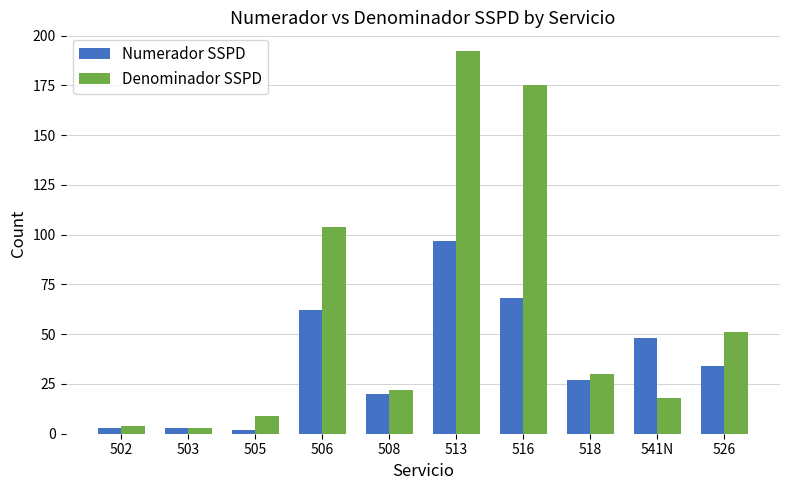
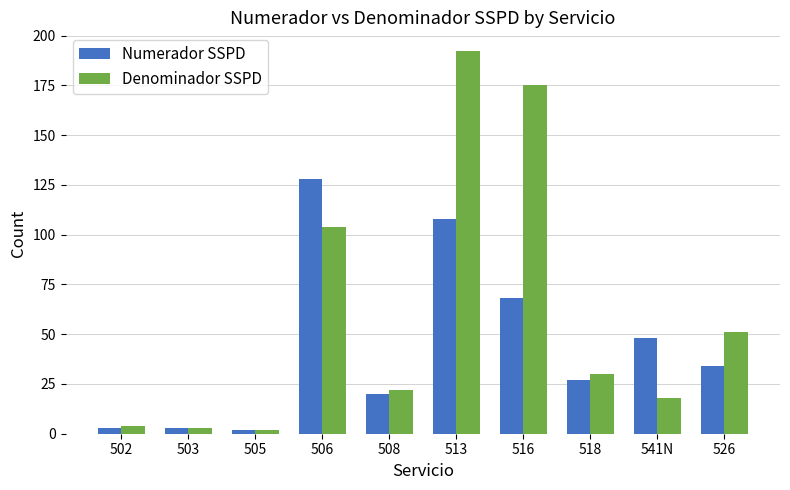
Denominador SSPD, 505: 9 -> 2
Numerador SSPD, 506: 62 -> 128
Numerador SSPD, 513: 97 -> 108
